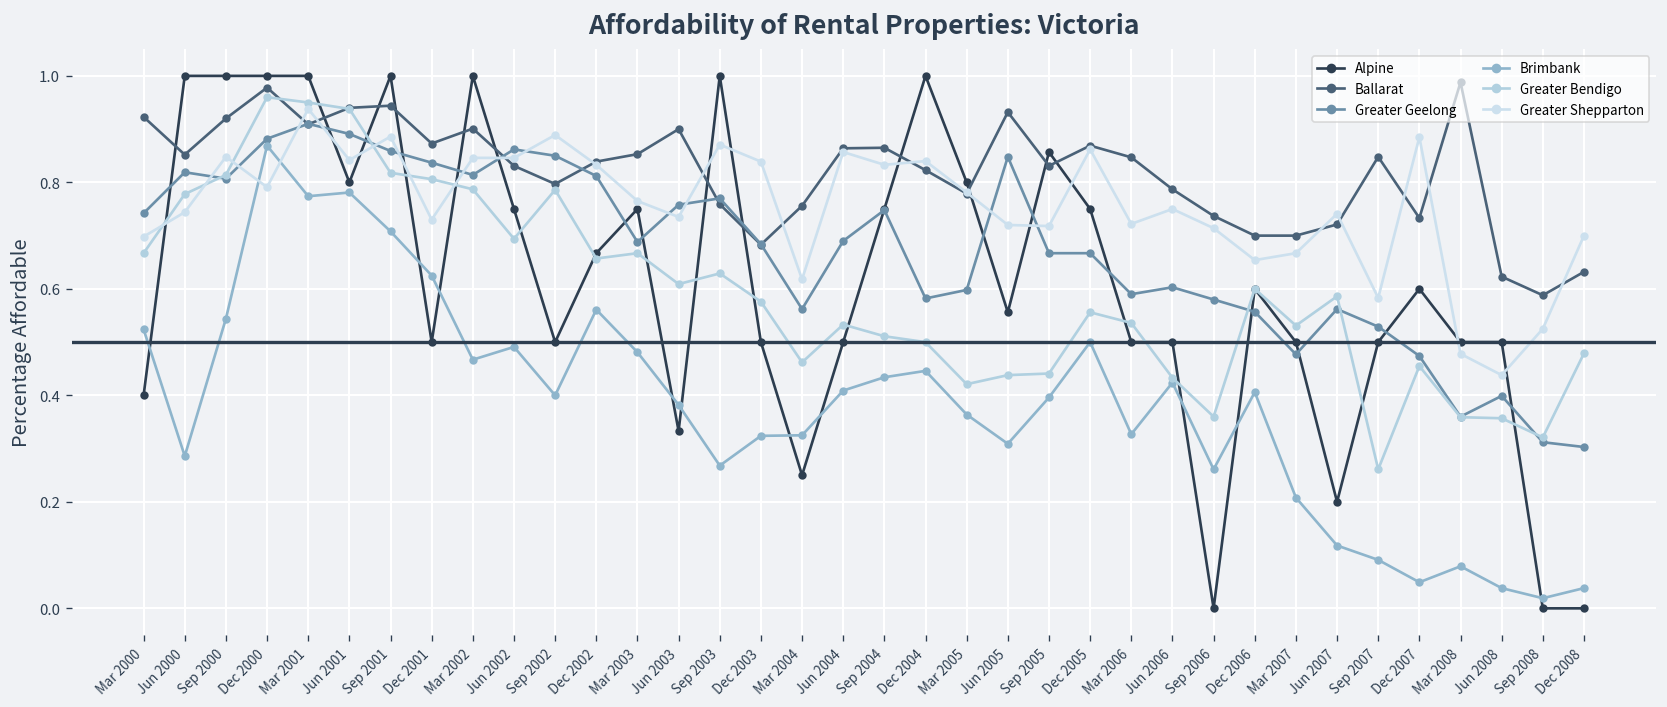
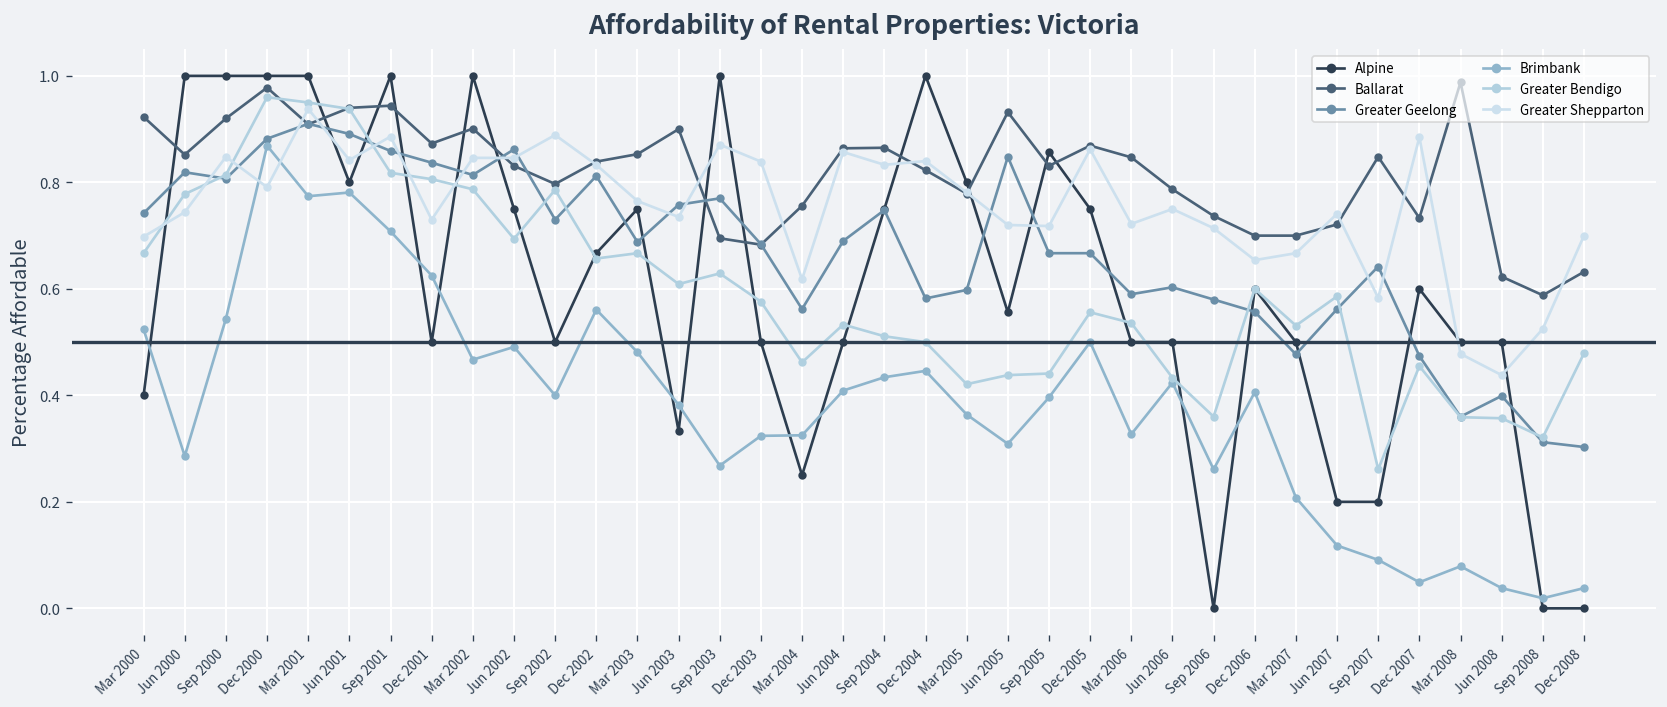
Greater Geelong, Sep 2002: 0.85 -> 0.73
Ballarat, Sep 2003: 0.76 -> 0.70
Alpine, Sep 2007: 0.5 -> 0.2
Greater Geelong, Sep 2007: 0.53 -> 0.64
